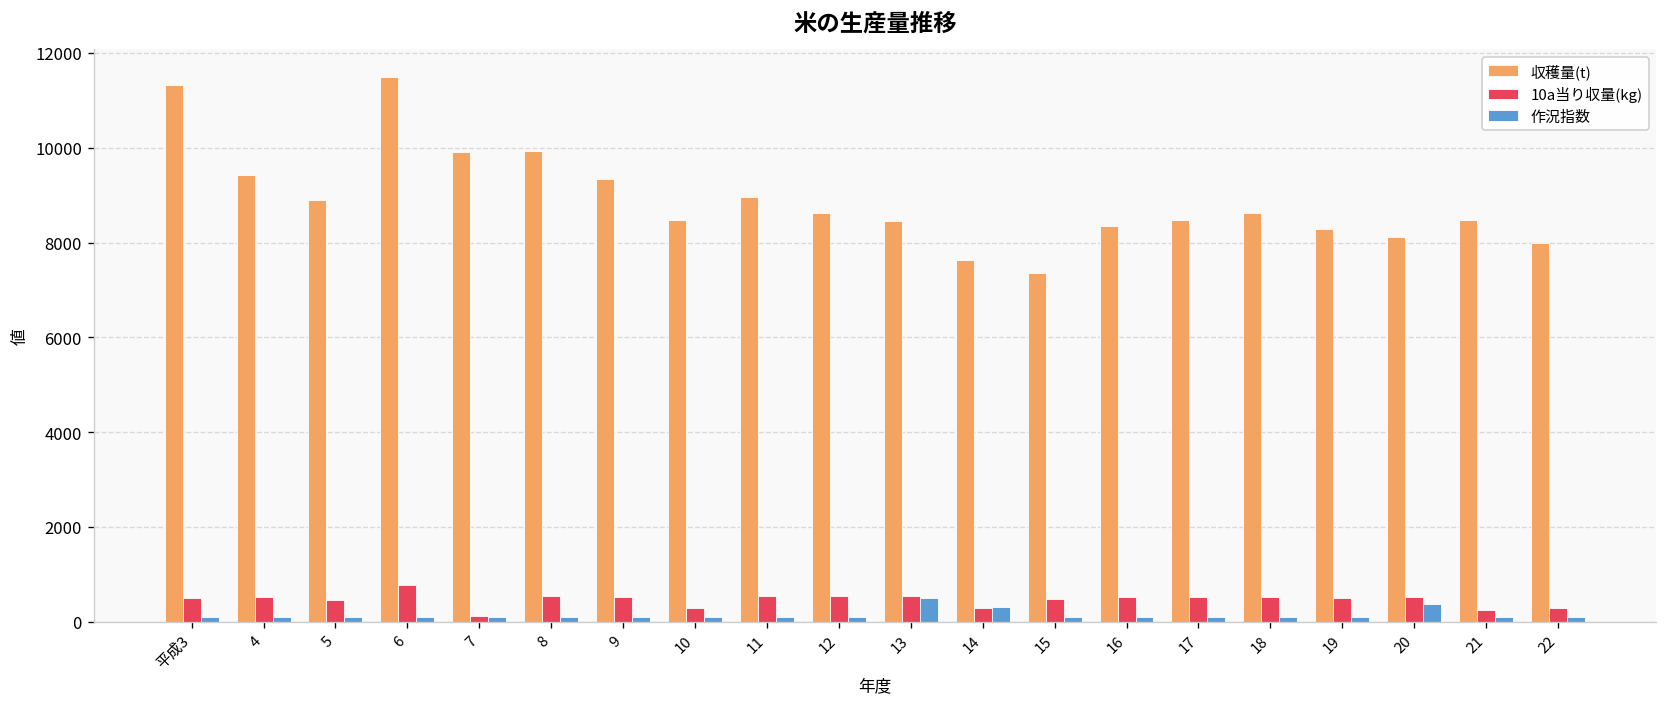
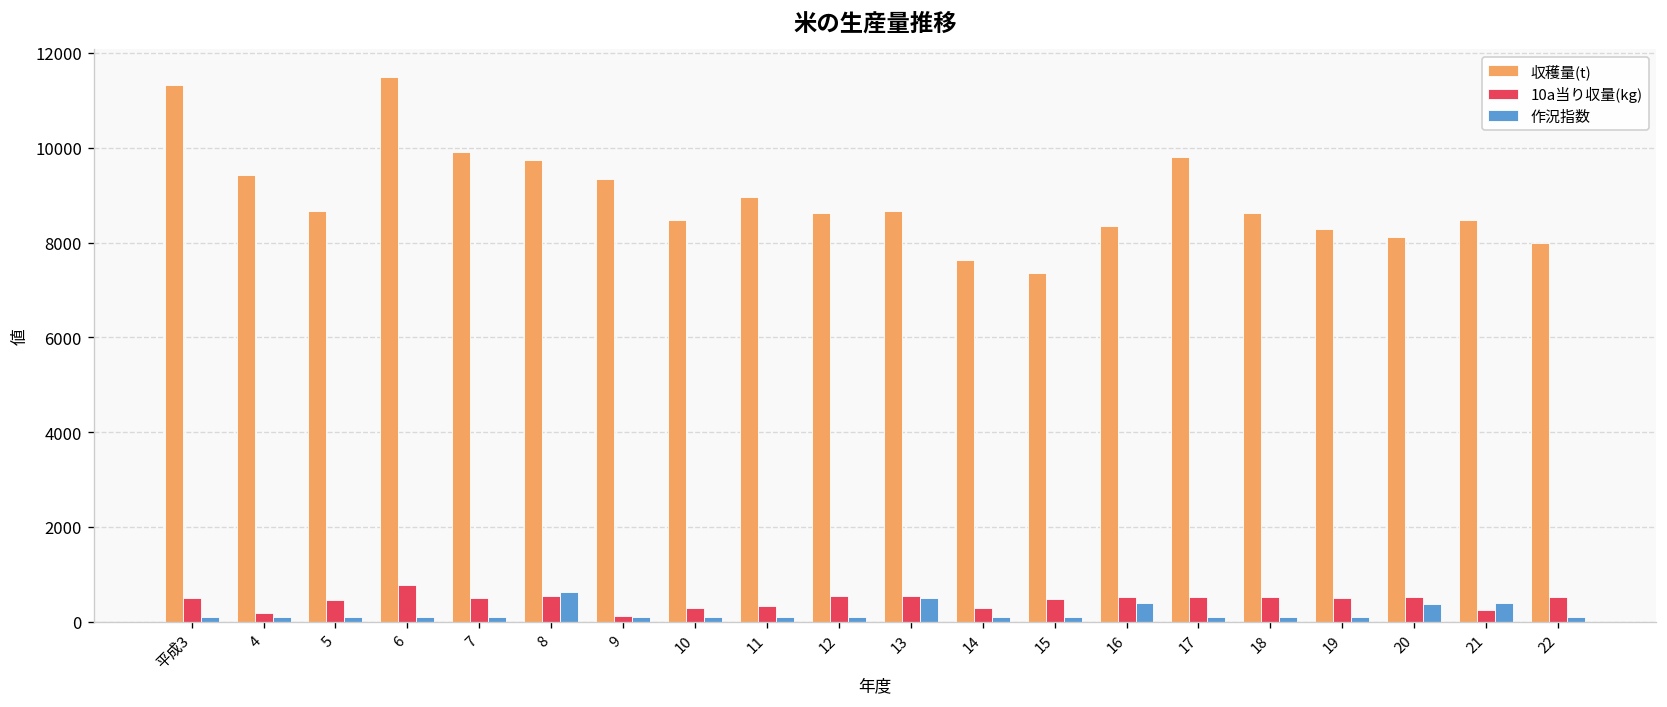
10a当り収量(kg), 4: 500 -> 200
収穫量(t), 5: 8900 -> 8700
10a当り収量(kg), 7: 100 -> 500
収穫量(t), 8: 9900 -> 9700
作況指数, 8: 100 -> 600
10a当り収量(kg), 9: 500 -> 100
10a当り収量(kg), 11: 500 -> 300
収穫量(t), 13: 8500 -> 8700
作況指数, 14: 300 -> 100
作況指数, 16: 100 -> 400
収穫量(t), 17: 8500 -> 9800
作況指数, 21: 100 -> 400
10a当り収量(kg), 22: 300 -> 500
